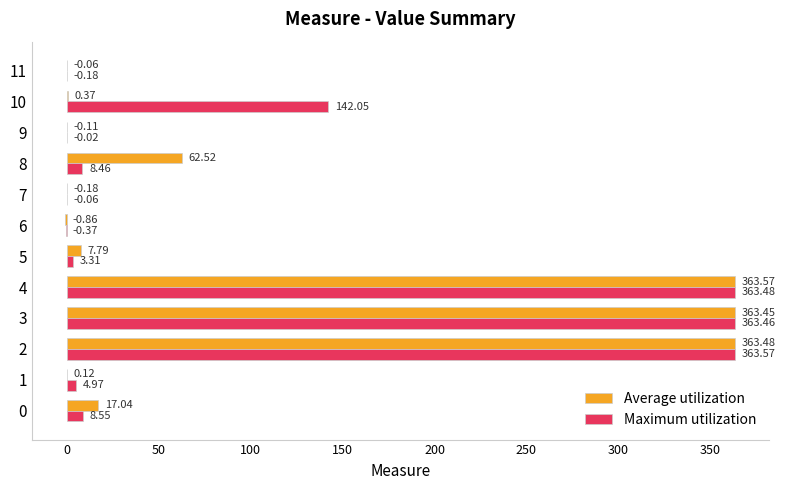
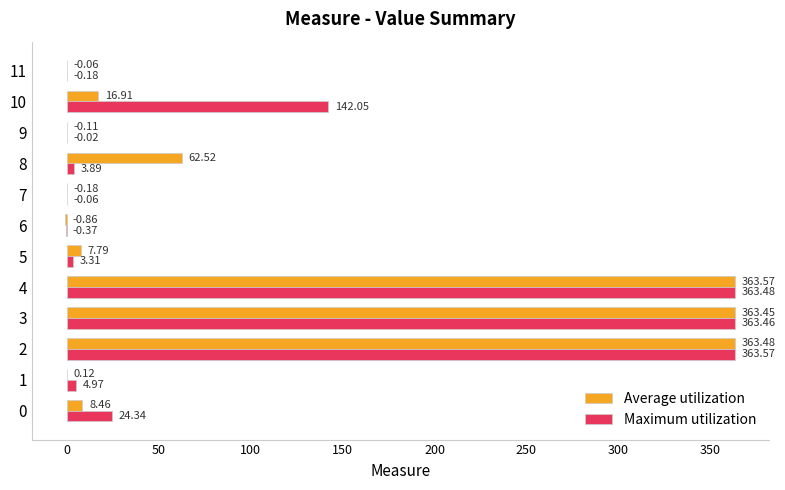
Average utilization, 10: 0.37 -> 16.91
Maximum utilization, 8: 8.46 -> 3.89
Average utilization, 0: 17.04 -> 8.46
Maximum utilization, 0: 8.55 -> 24.34
